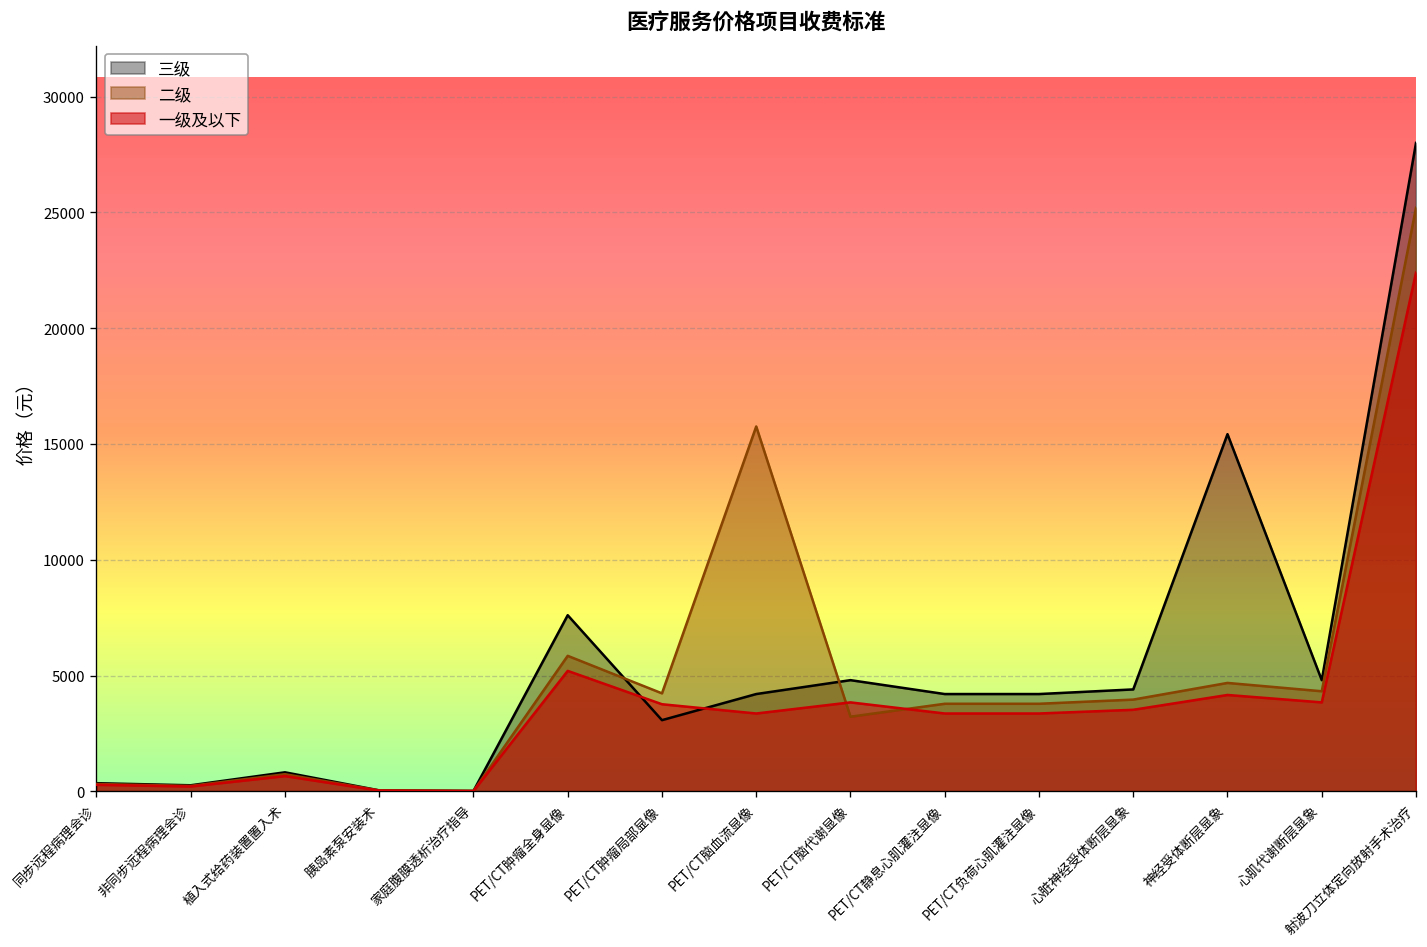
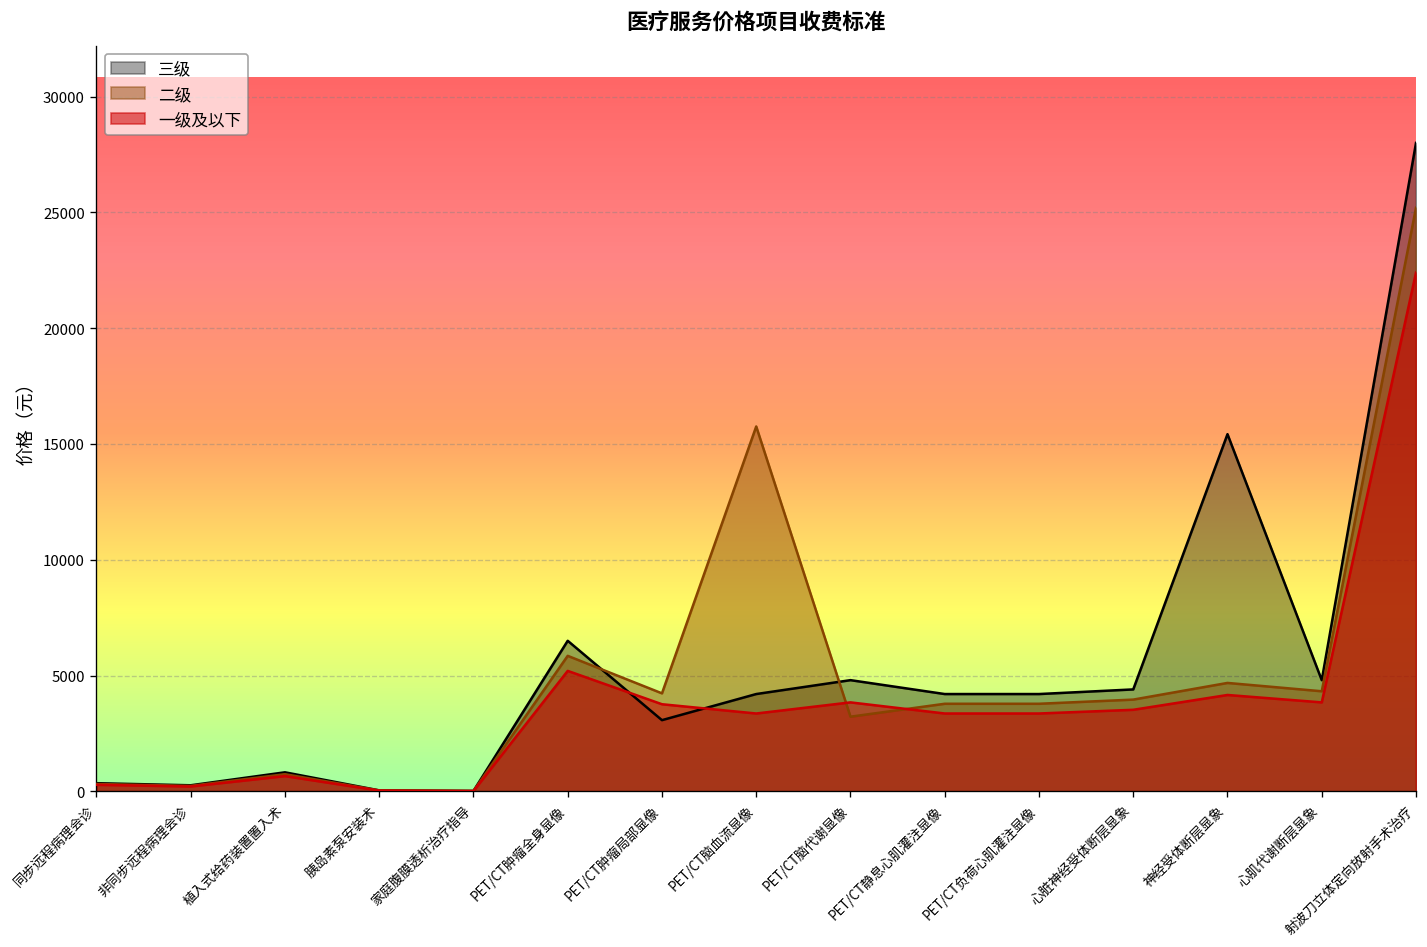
三级, PET/CT肿瘤全身显像: 7600 -> 6500
